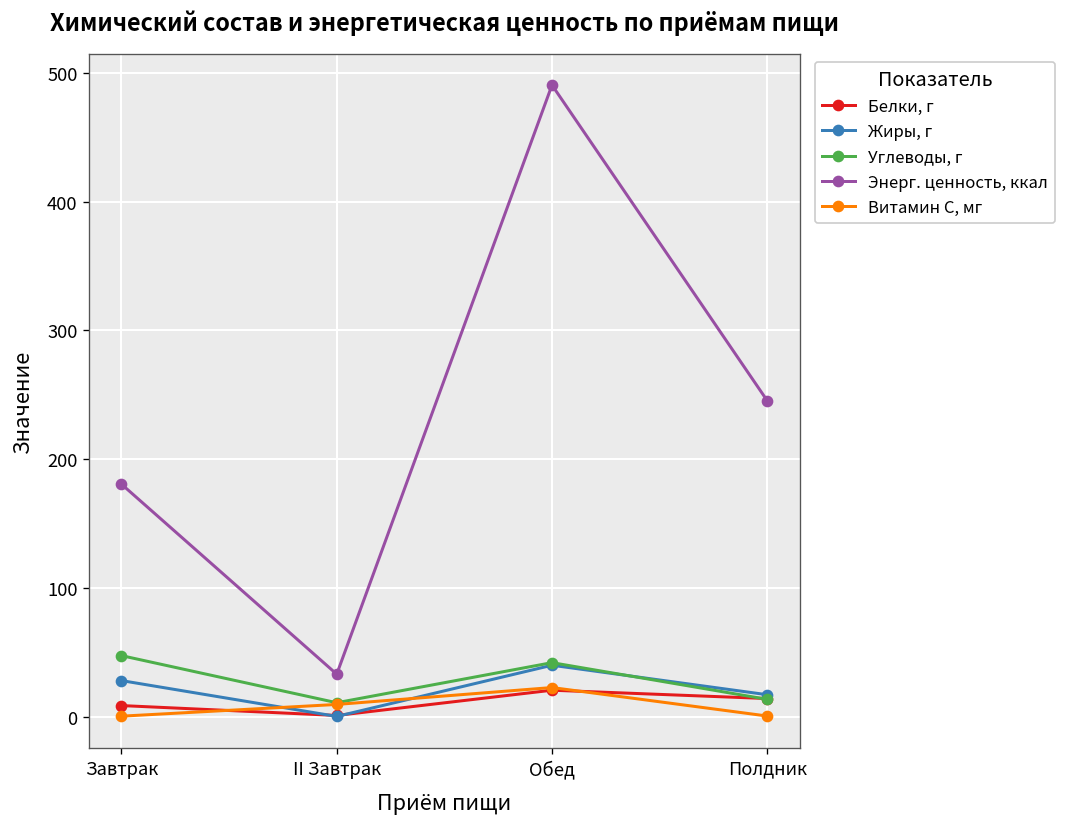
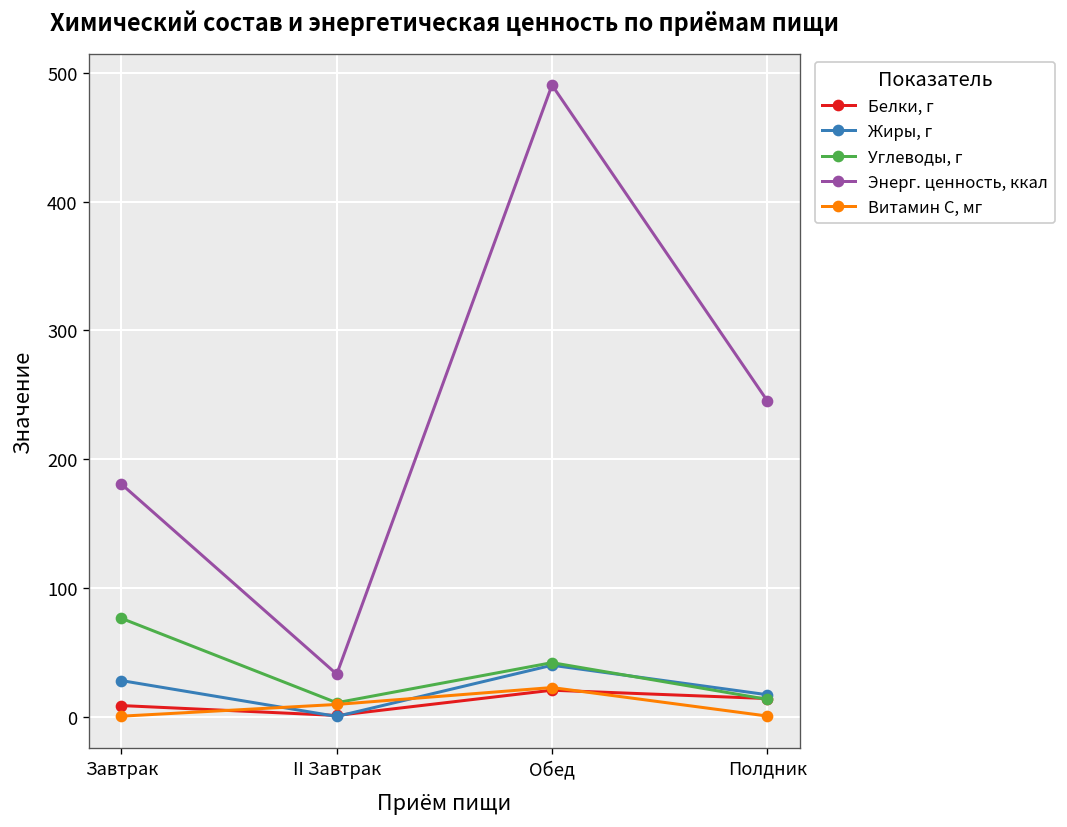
Углеводы, г, Завтрак: 47 -> 76
